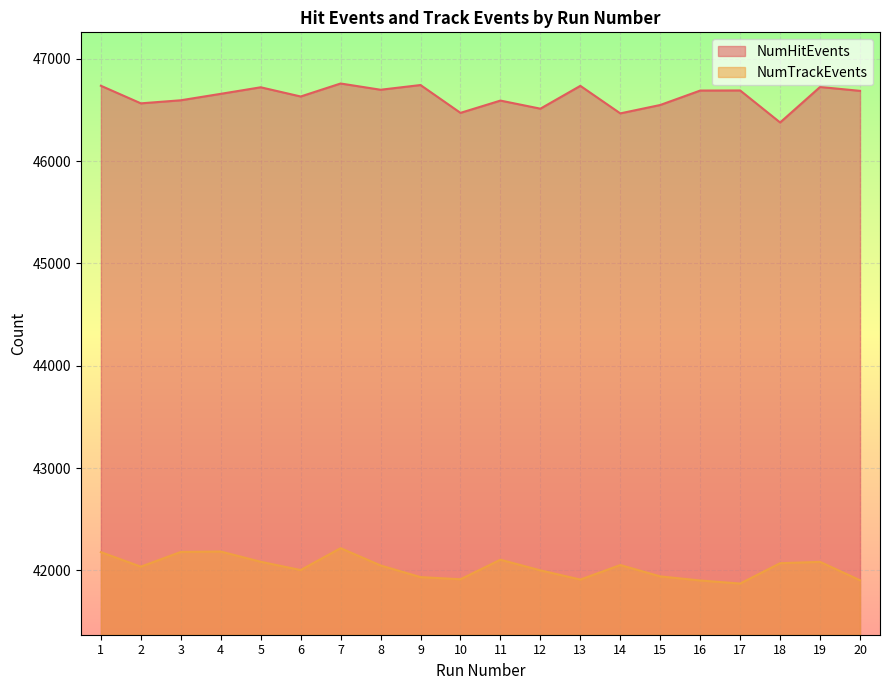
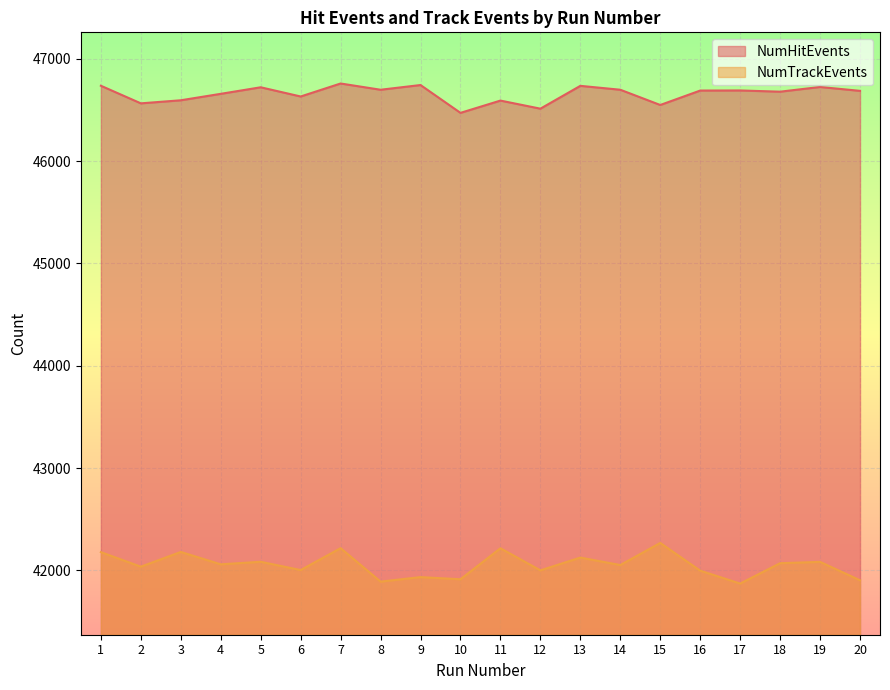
NumTrackEvents, 4: 42190 -> 42060
NumTrackEvents, 8: 42050 -> 41890
NumTrackEvents, 11: 42110 -> 42220
NumTrackEvents, 13: 41910 -> 42130
NumHitEvents, 14: 46470 -> 46700
NumTrackEvents, 15: 41940 -> 42270
NumTrackEvents, 16: 41900 -> 42000
NumHitEvents, 18: 46380 -> 46680
